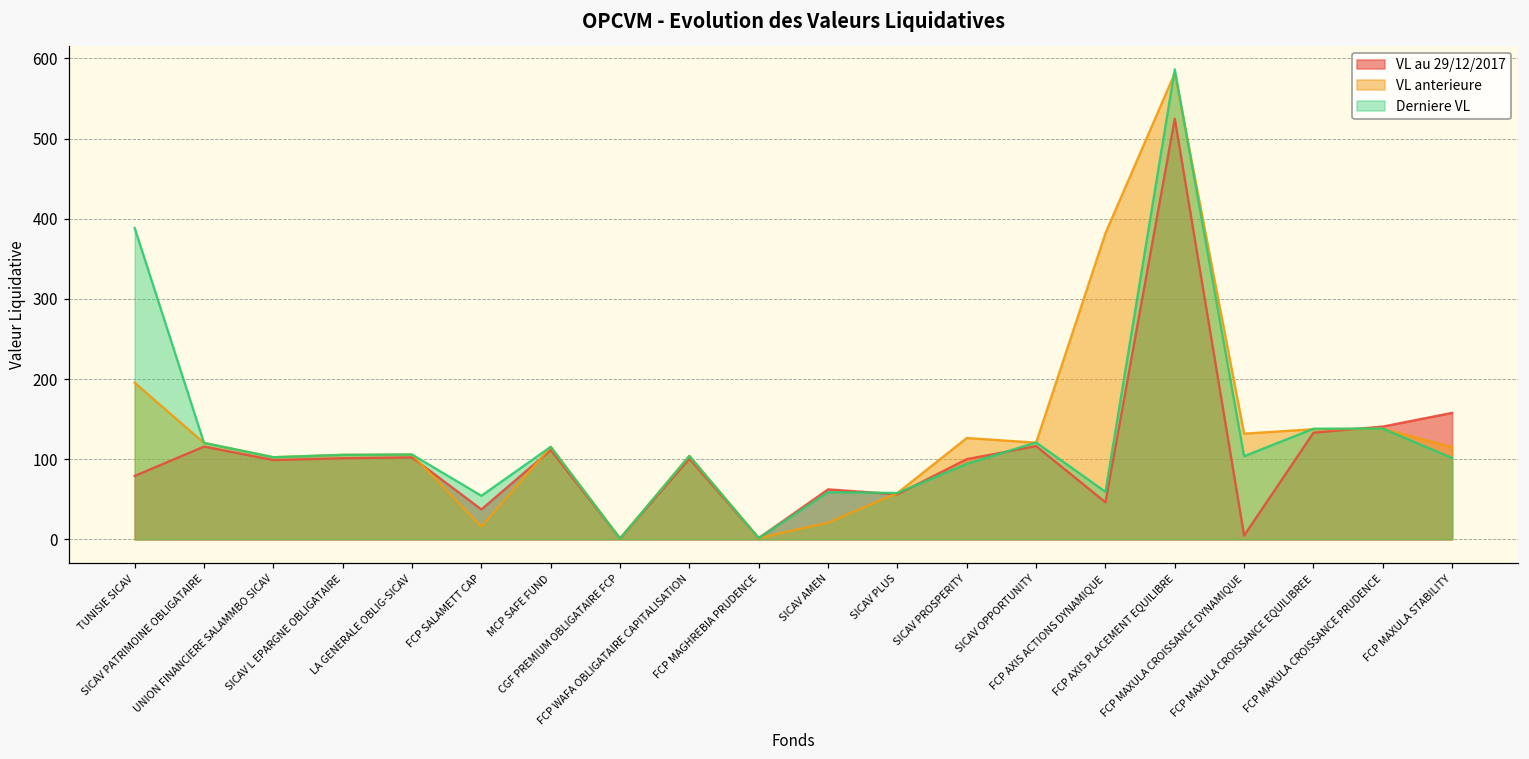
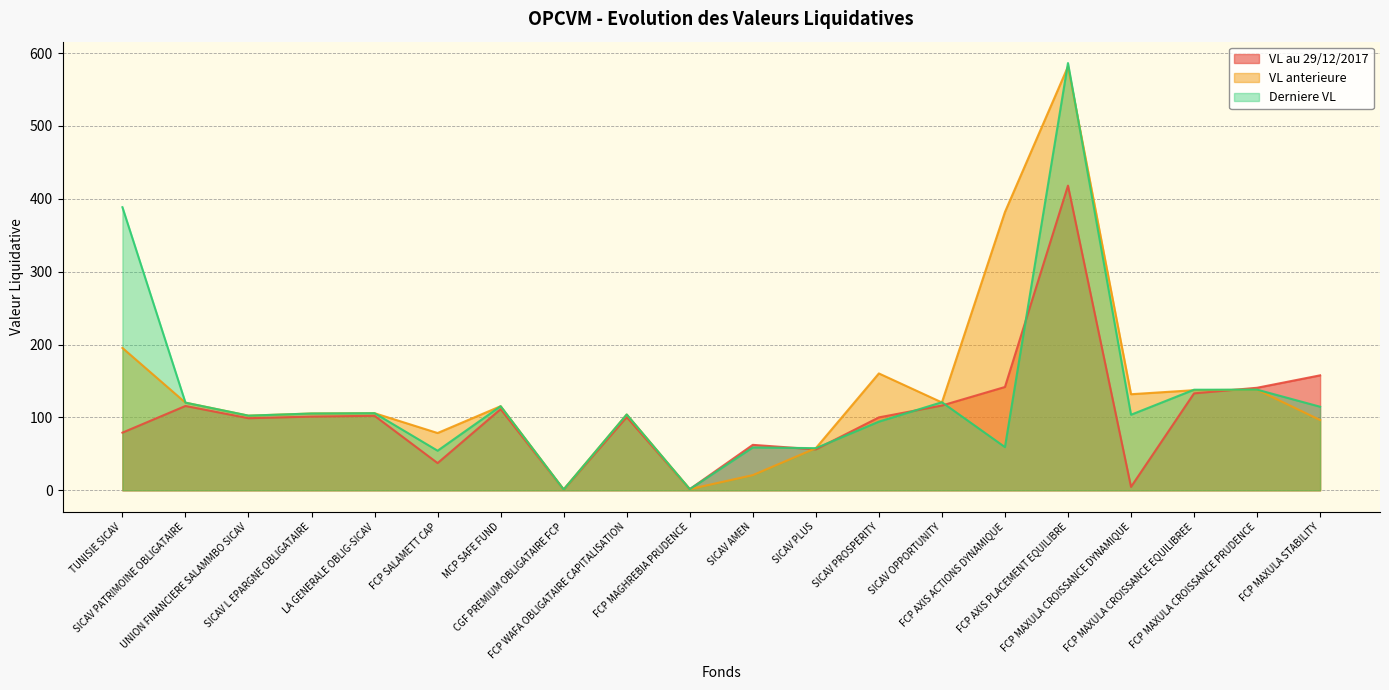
VL anterieure, FCP SALAMETT CAP: 20 -> 80
VL anterieure, SICAV PROSPERITY: 130 -> 160
VL au 29/12/2017, FCP AXIS ACTIONS DYNAMIQUE: 50 -> 140
VL au 29/12/2017, FCP AXIS PLACEMENT EQUILIBRE: 520 -> 420
VL anterieure, FCP MAXULA STABILITY: 110 -> 100
Derniere VL, FCP MAXULA STABILITY: 100 -> 110
